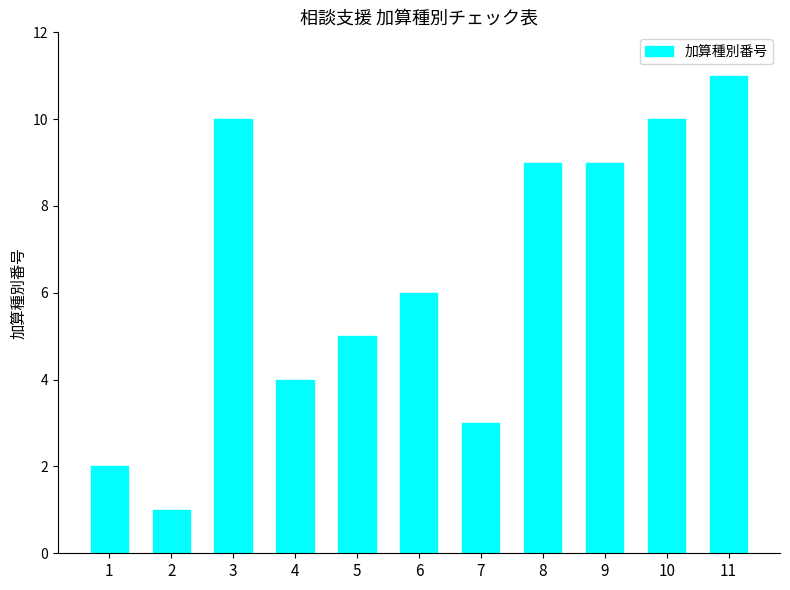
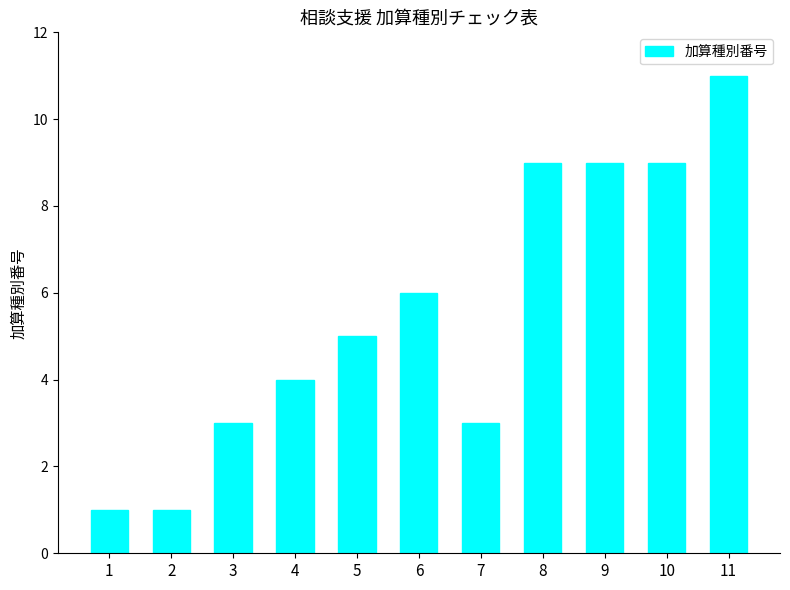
1: 2 -> 1
3: 10 -> 3
10: 10 -> 9
